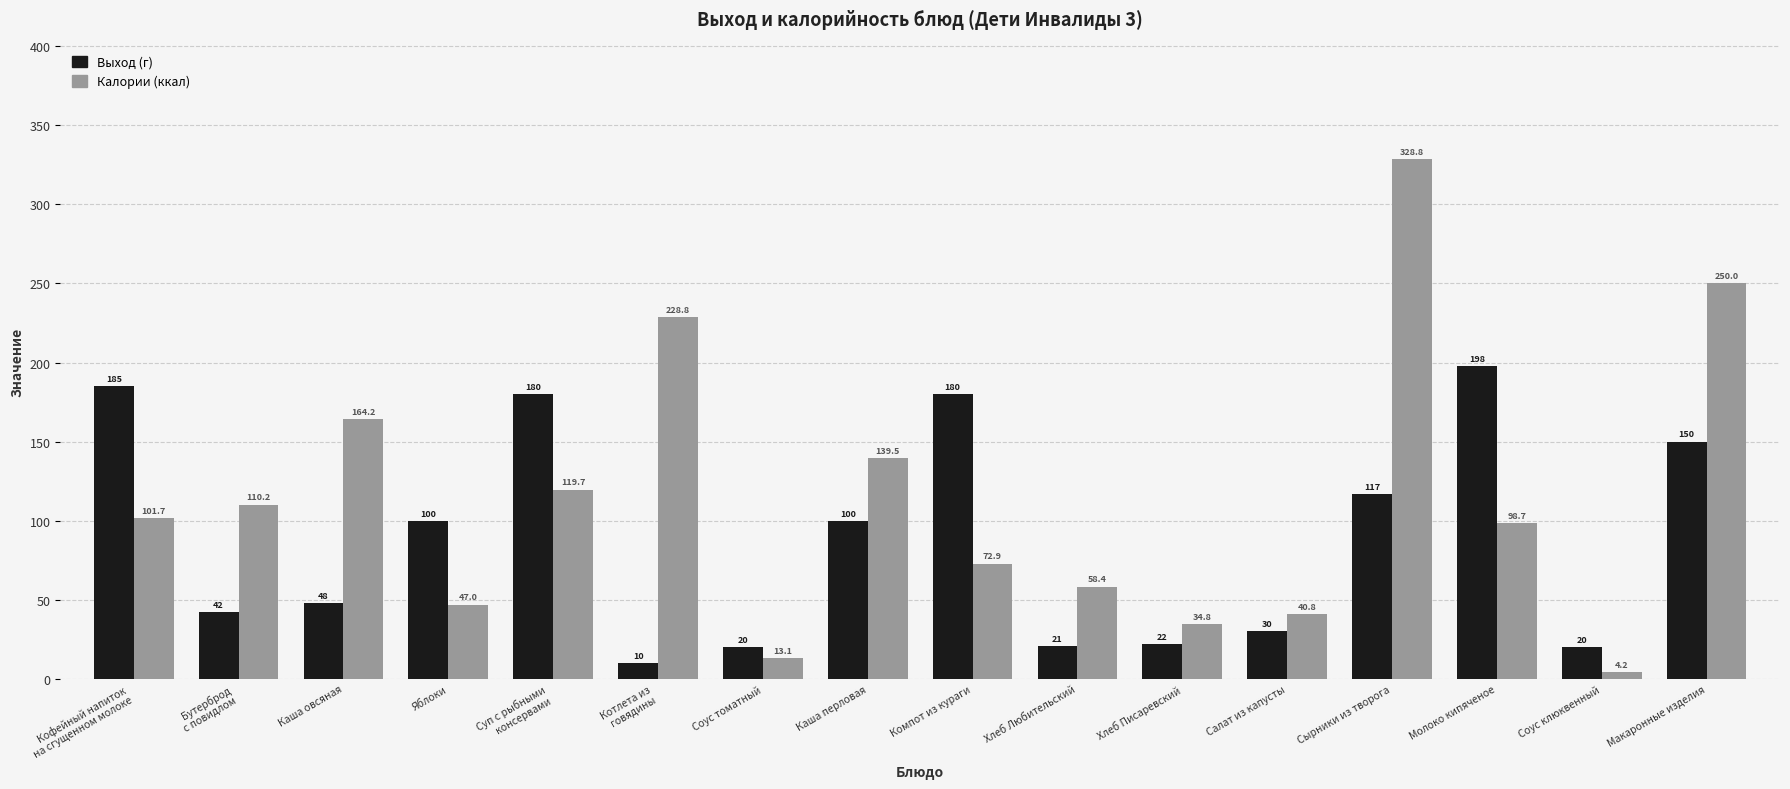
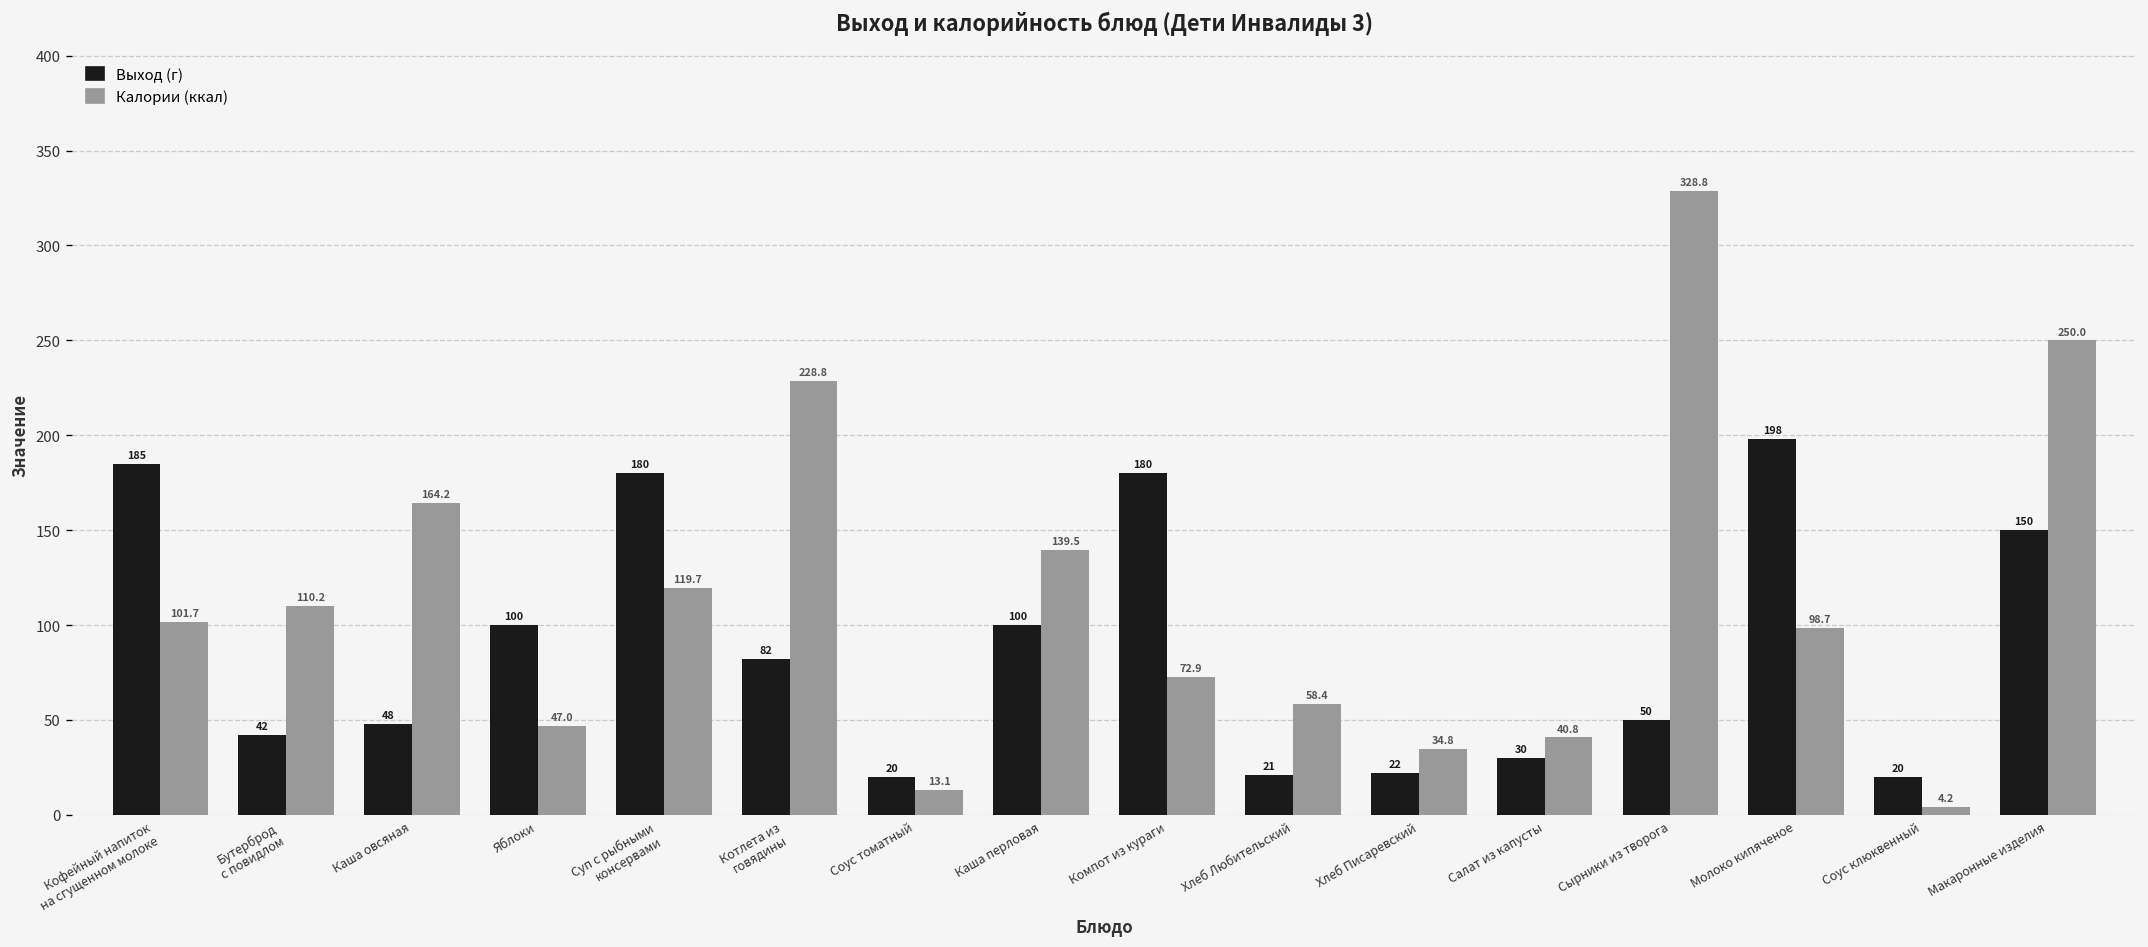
Выход (г), Котлета из говядины: 10 -> 82
Выход (г), Сырники из творога: 117 -> 50
